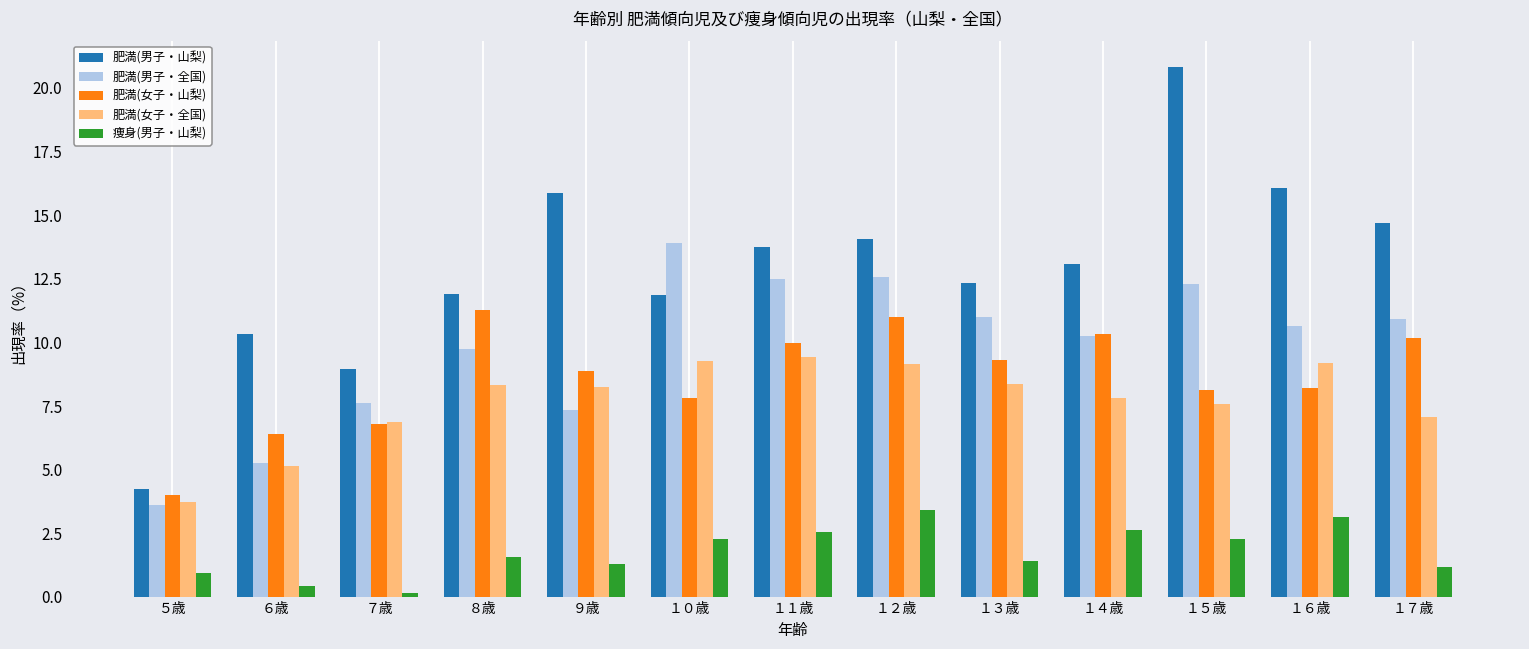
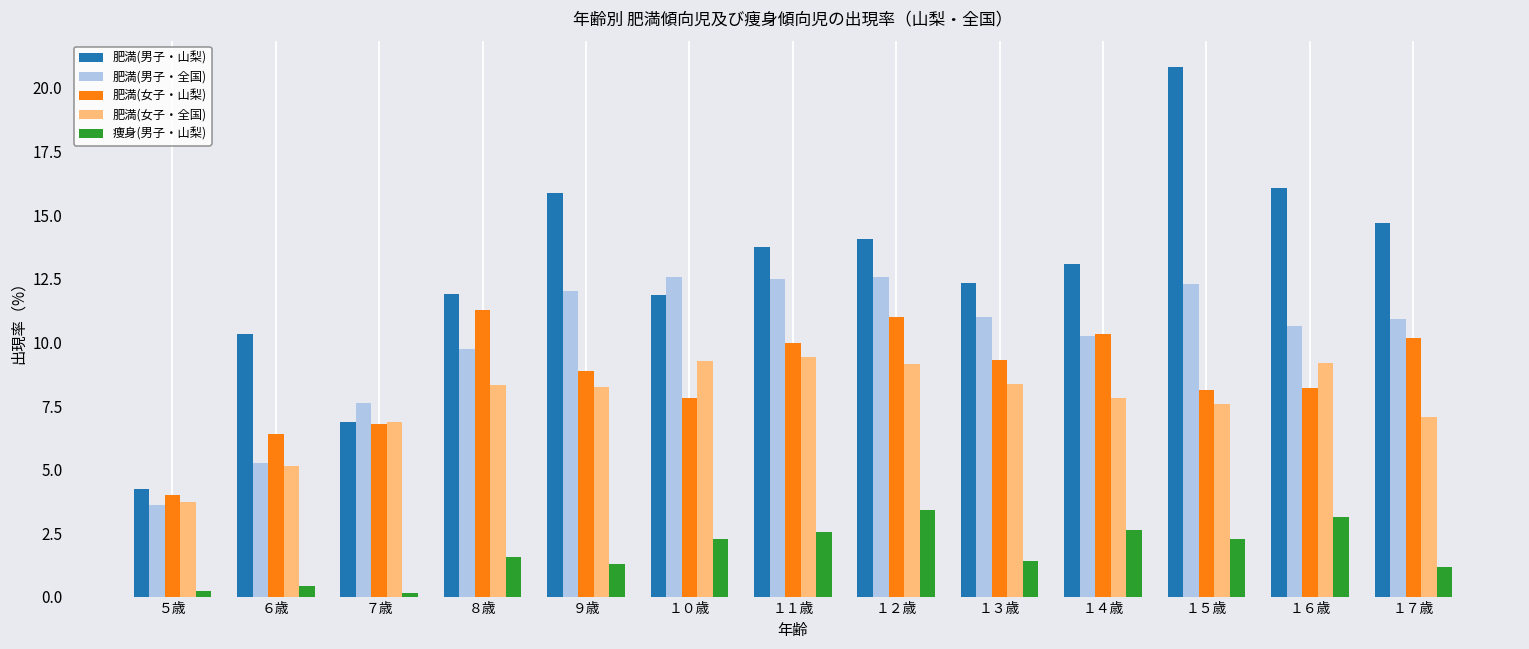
痩身(男子・山梨), ５歳: 0.9 -> 0.2
肥満(男子・山梨), ７歳: 9.0 -> 6.9
肥満(男子・全国), ９歳: 7.3 -> 12.0
肥満(男子・全国), １０歳: 13.9 -> 12.6
